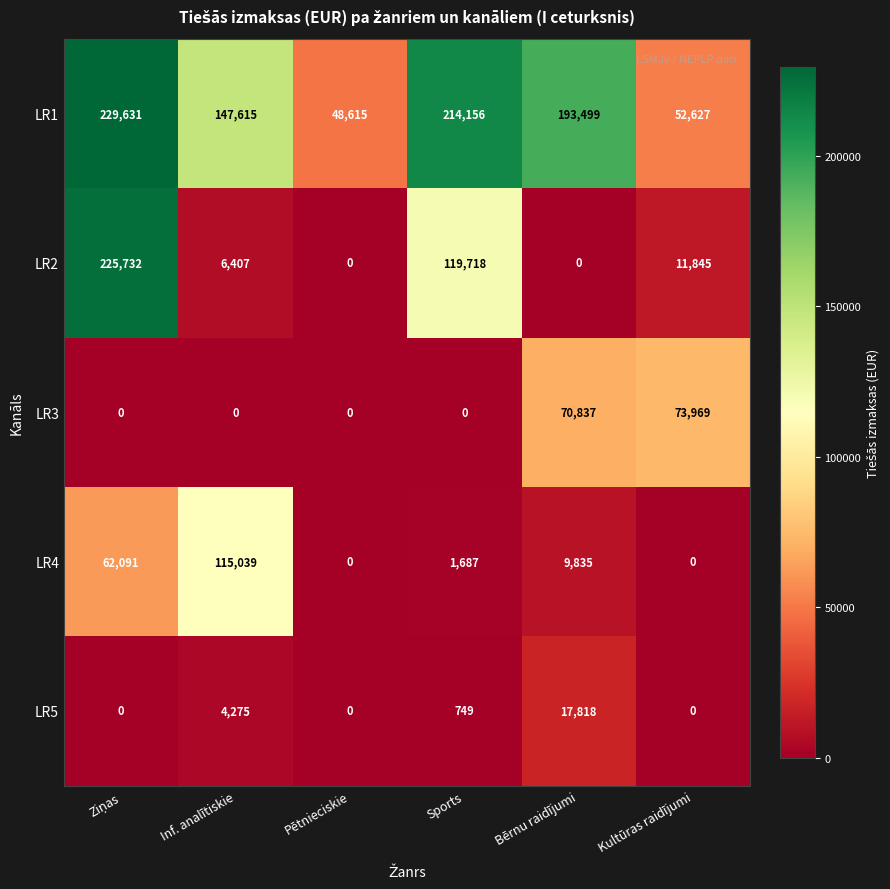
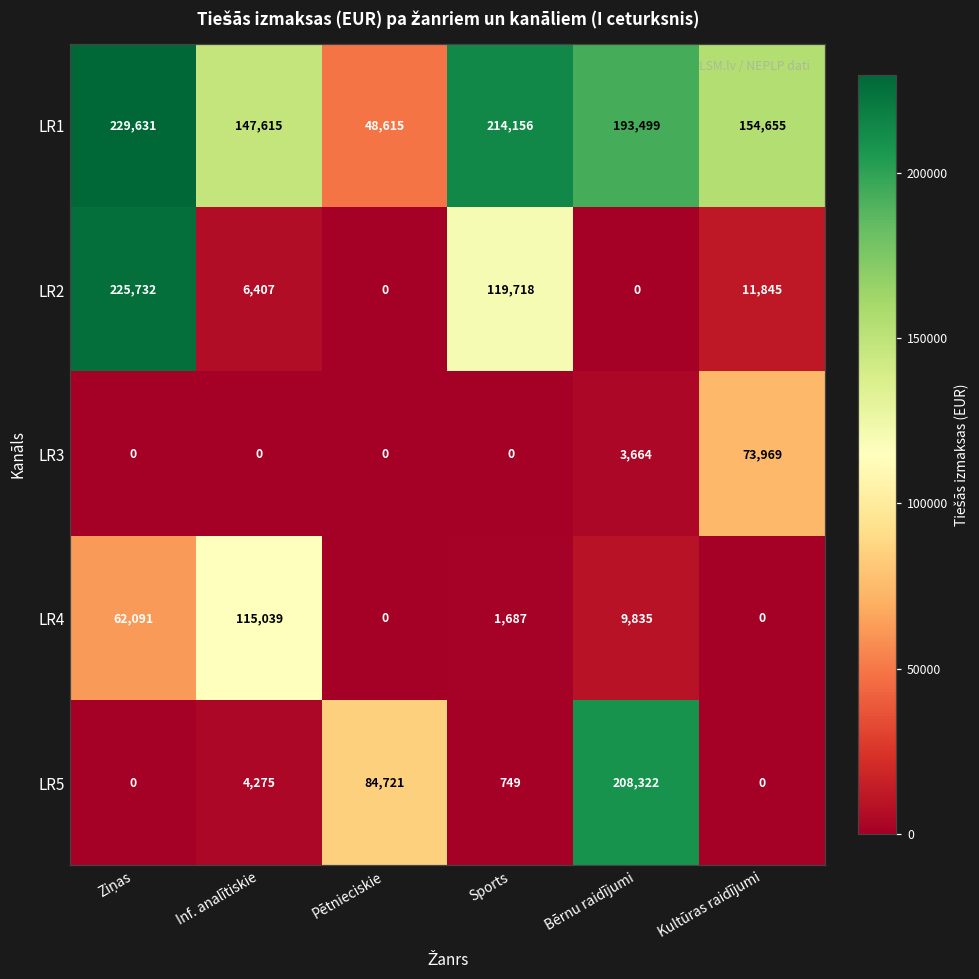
LR1, Kultūras raidījumi: 52,627 -> 154,655
LR3, Bērnu raidījumi: 70,837 -> 3,664
LR5, Pētnieciskie: 0 -> 84,721
LR5, Bērnu raidījumi: 17,818 -> 208,322
